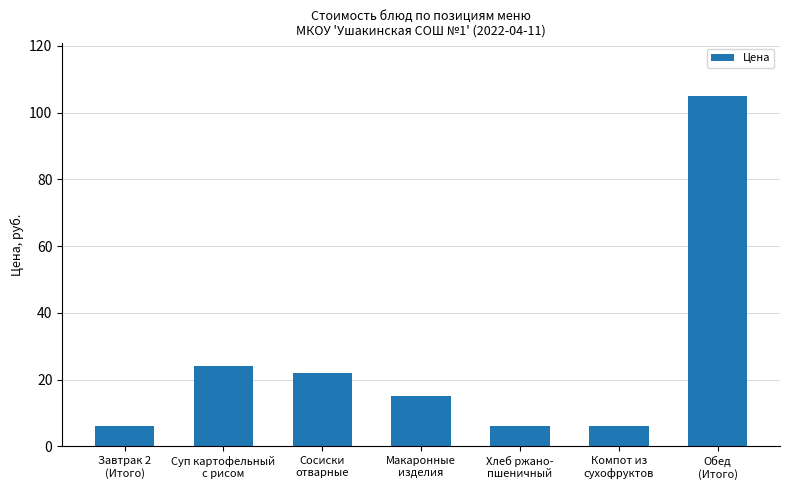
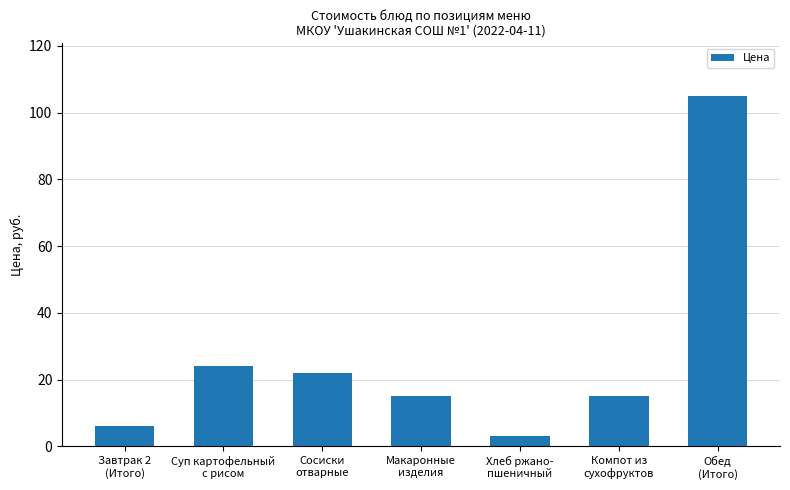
Хлеб ржано- пшеничный: 6 -> 3
Компот из сухофруктов: 6 -> 15
